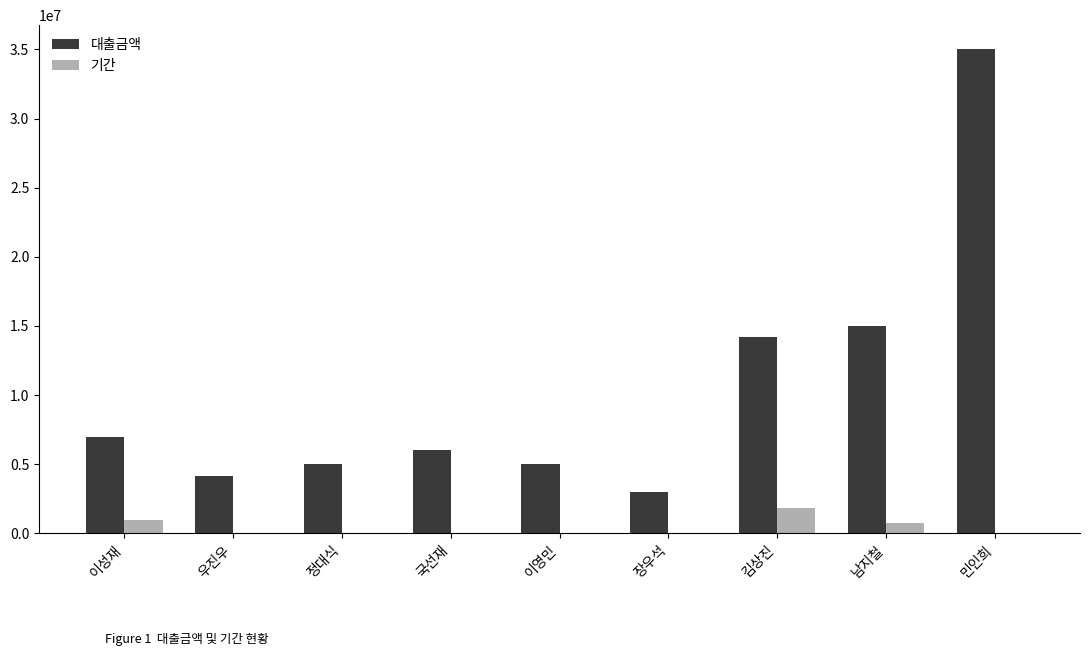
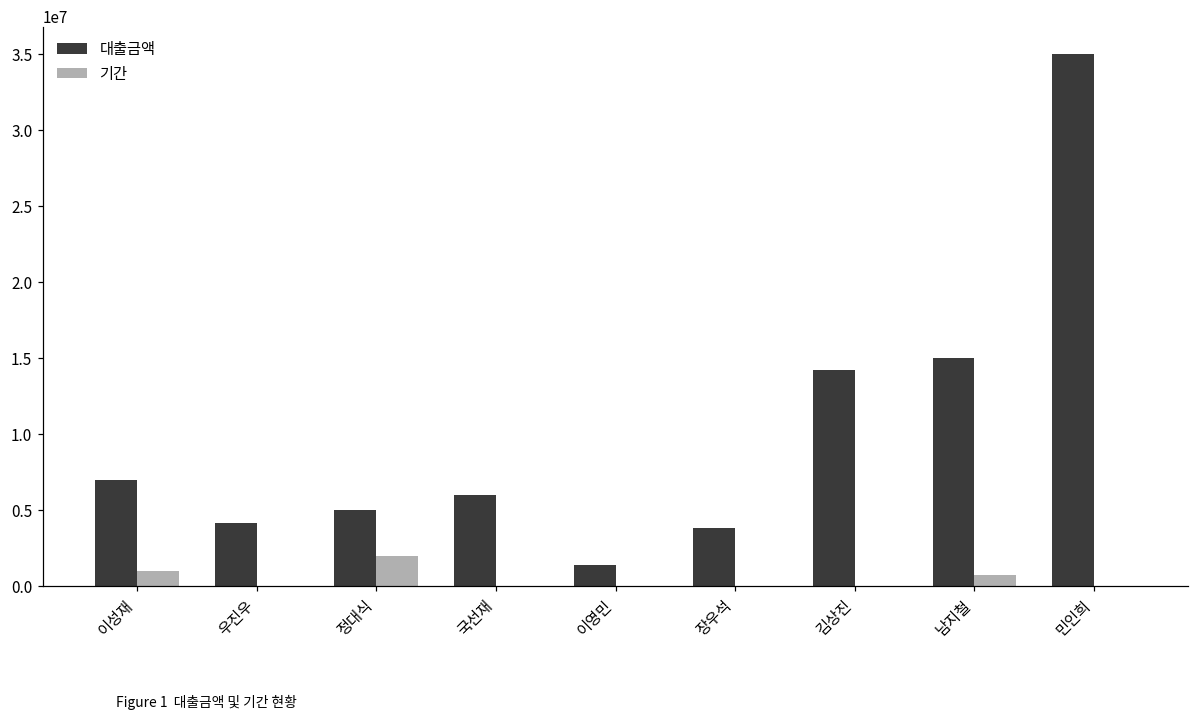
기간, 정대식: 0 -> 2000000
대출금액, 이영민: 5000000 -> 1400000
대출금액, 장우석: 3000000 -> 3800000
기간, 김상진: 1900000 -> 0
